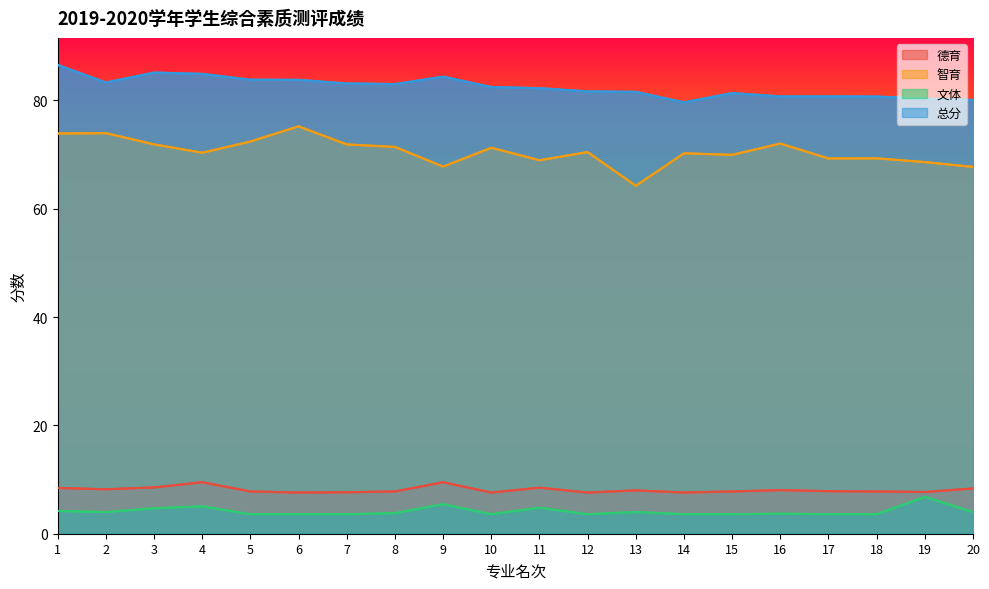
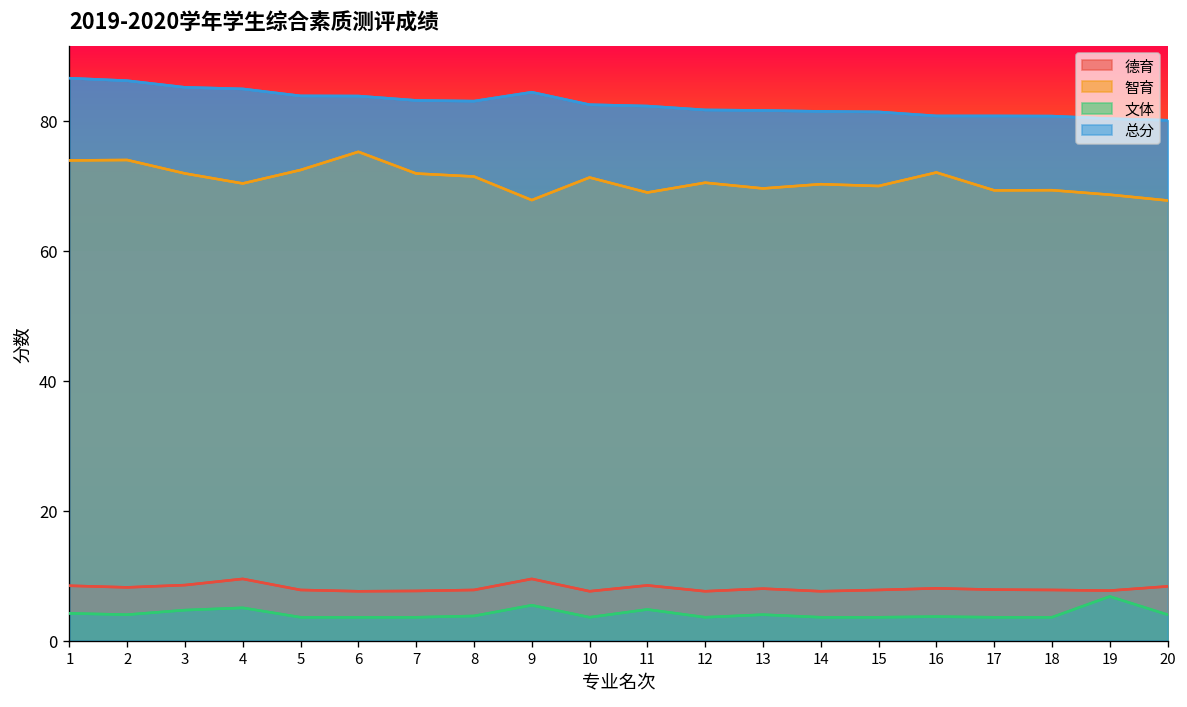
总分, 2: 83 -> 86
智育, 13: 64 -> 70
总分, 14: 80 -> 81
